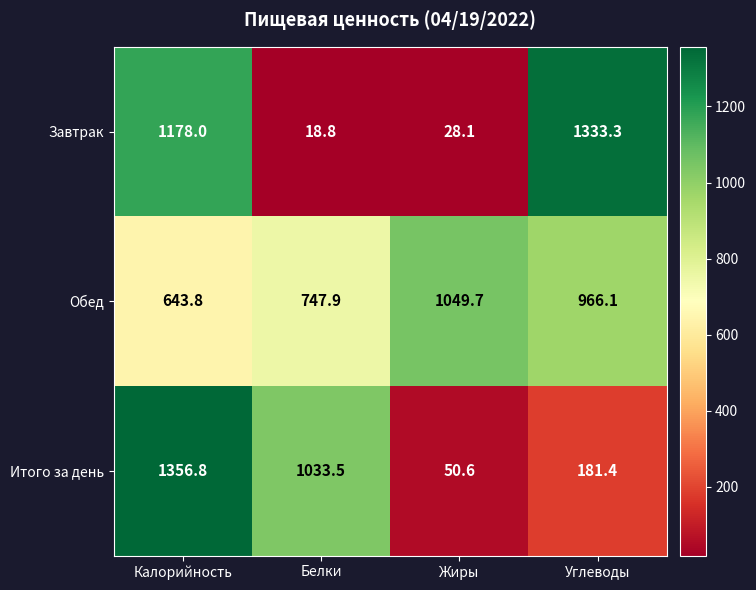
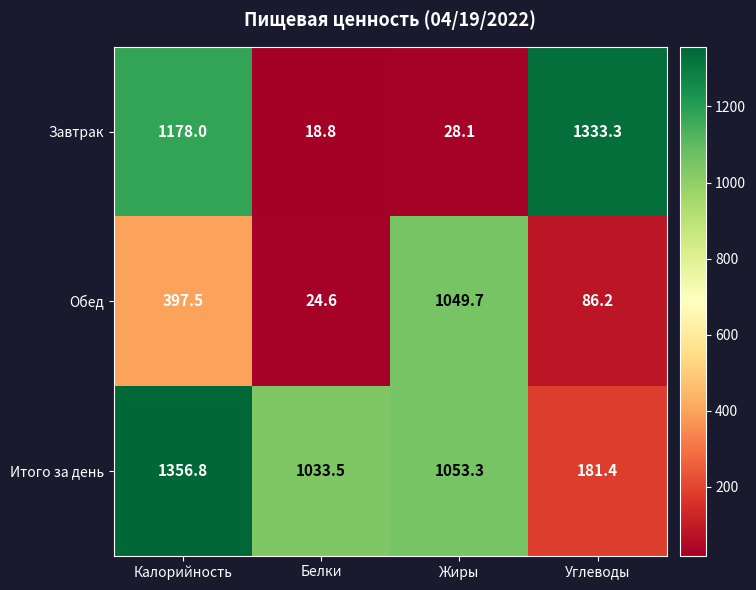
Обед, Калорийность: 643.8 -> 397.5
Обед, Белки: 747.9 -> 24.6
Обед, Углеводы: 966.1 -> 86.2
Итого за день, Жиры: 50.6 -> 1053.3
